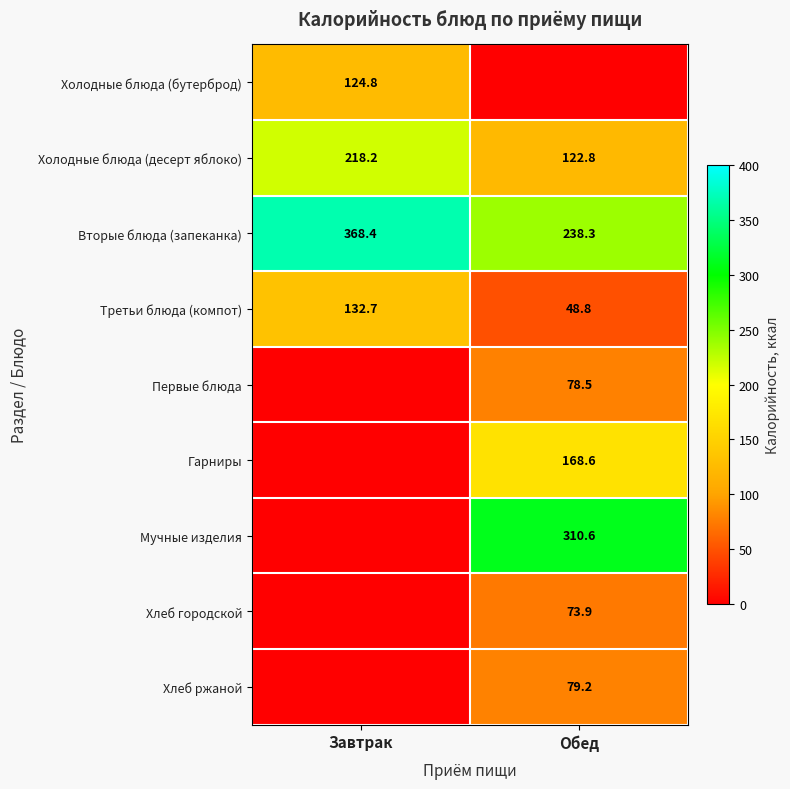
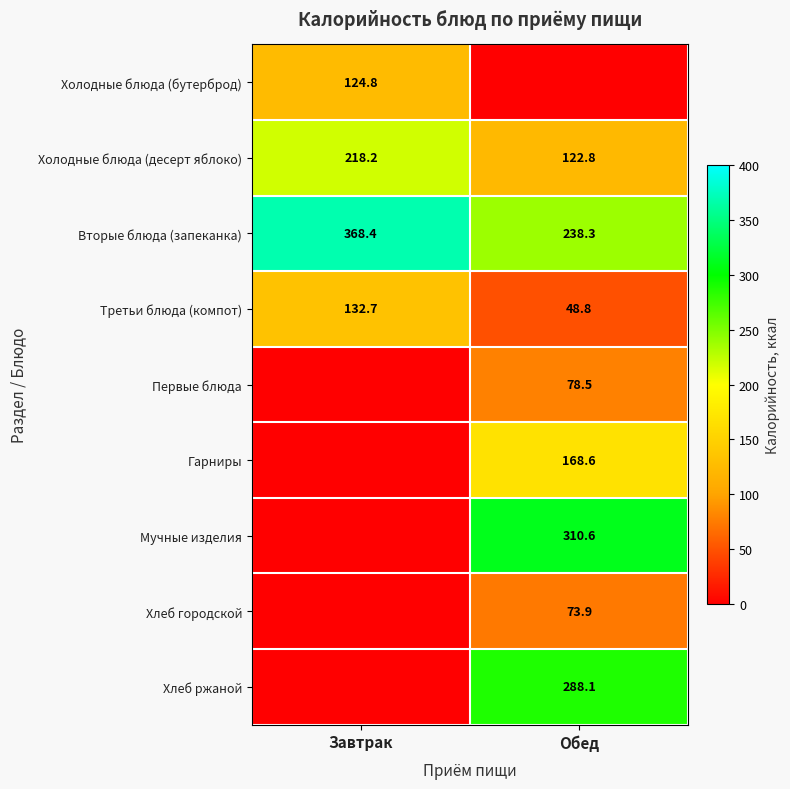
Хлеб ржаной, Обед: 79.2 -> 288.1
